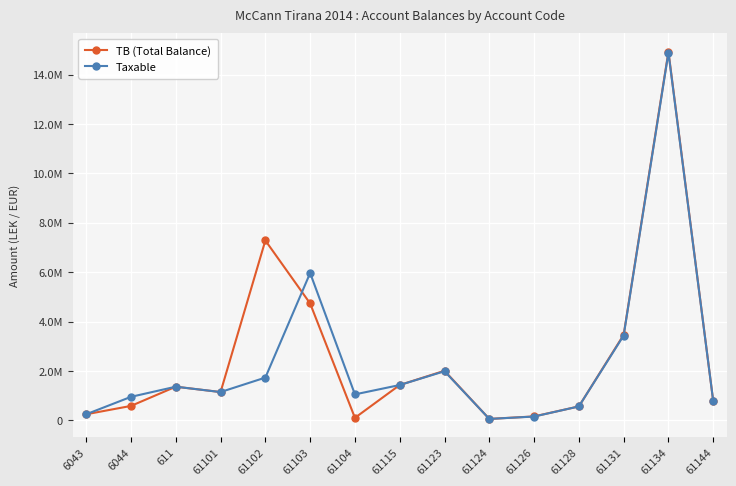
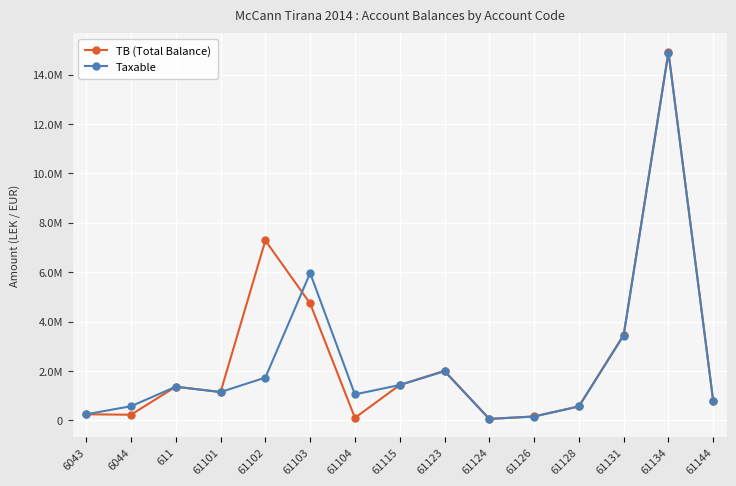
TB (Total Balance), 6044: 600000 -> 200000
Taxable, 6044: 1000000 -> 600000
